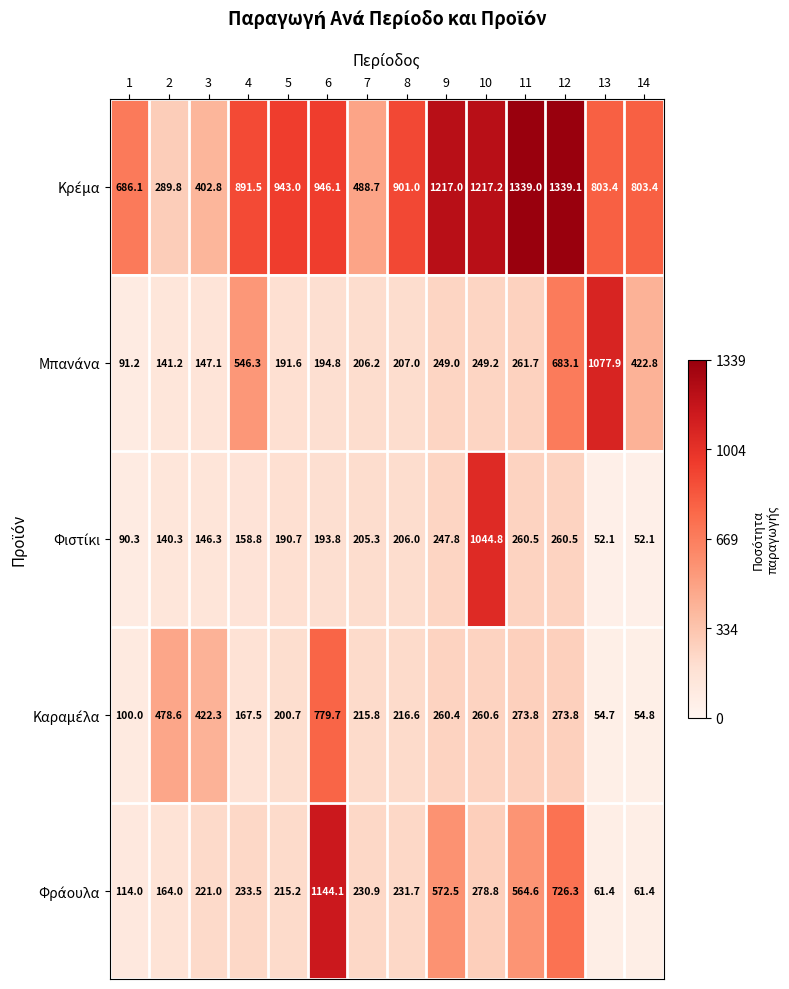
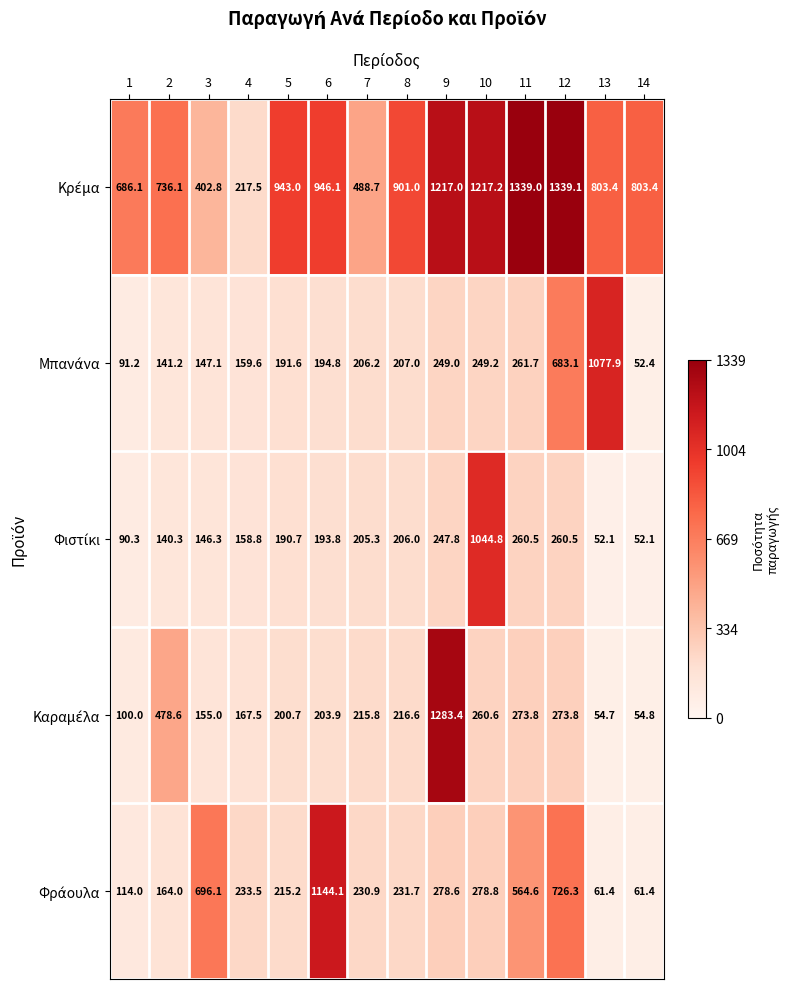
Κρέμα, 2: 289.8 -> 736.1
Κρέμα, 4: 891.5 -> 217.5
Μπανάνα, 4: 546.3 -> 159.6
Μπανάνα, 14: 422.8 -> 52.4
Καραμέλα, 3: 422.3 -> 155.0
Καραμέλα, 6: 779.7 -> 203.9
Καραμέλα, 9: 260.4 -> 1283.4
Φράουλα, 3: 221.0 -> 696.1
Φράουλα, 9: 572.5 -> 278.6
